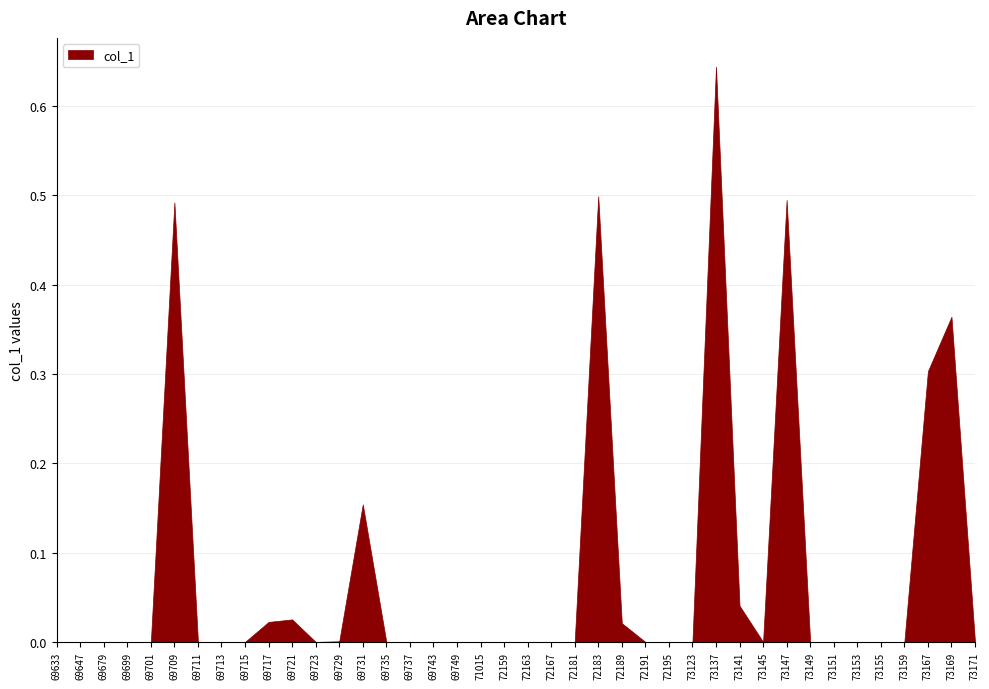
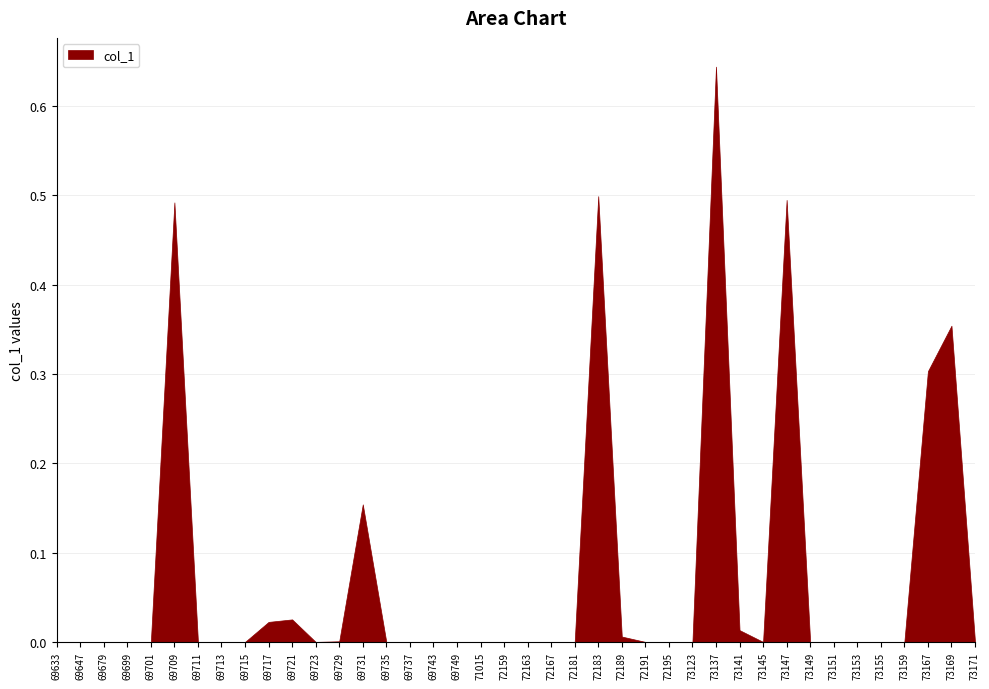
72189: 0.02 -> 0.01
73141: 0.04 -> 0.01
73169: 0.36 -> 0.35
